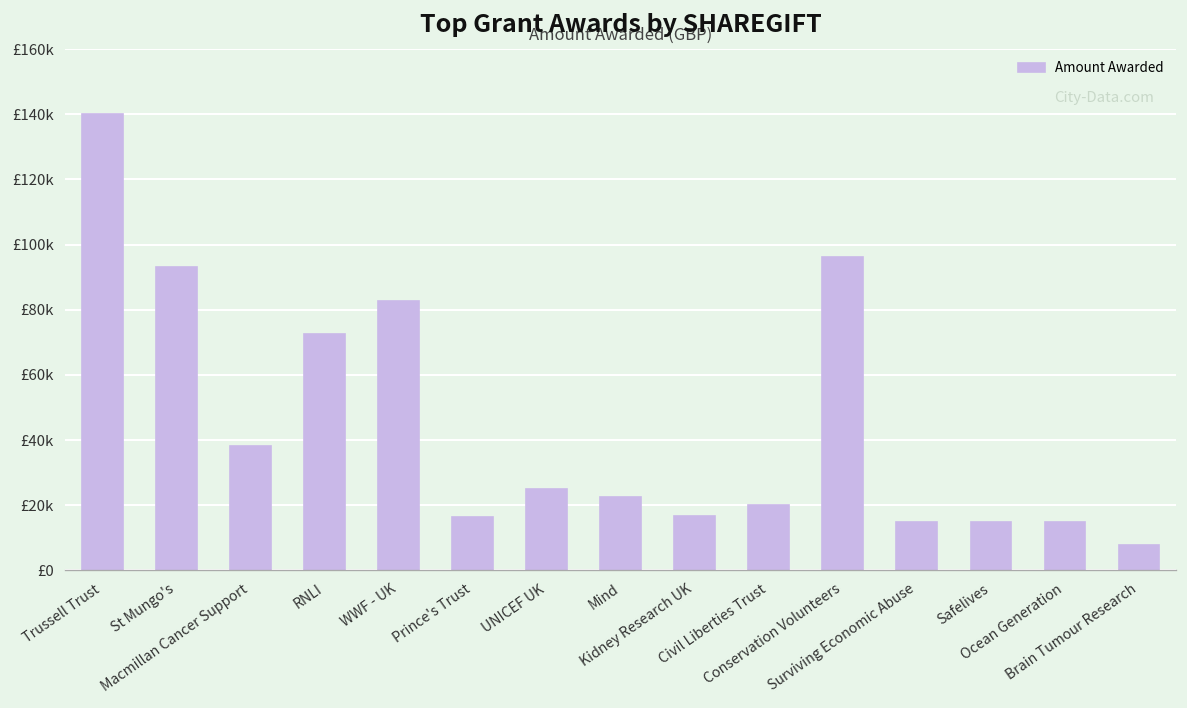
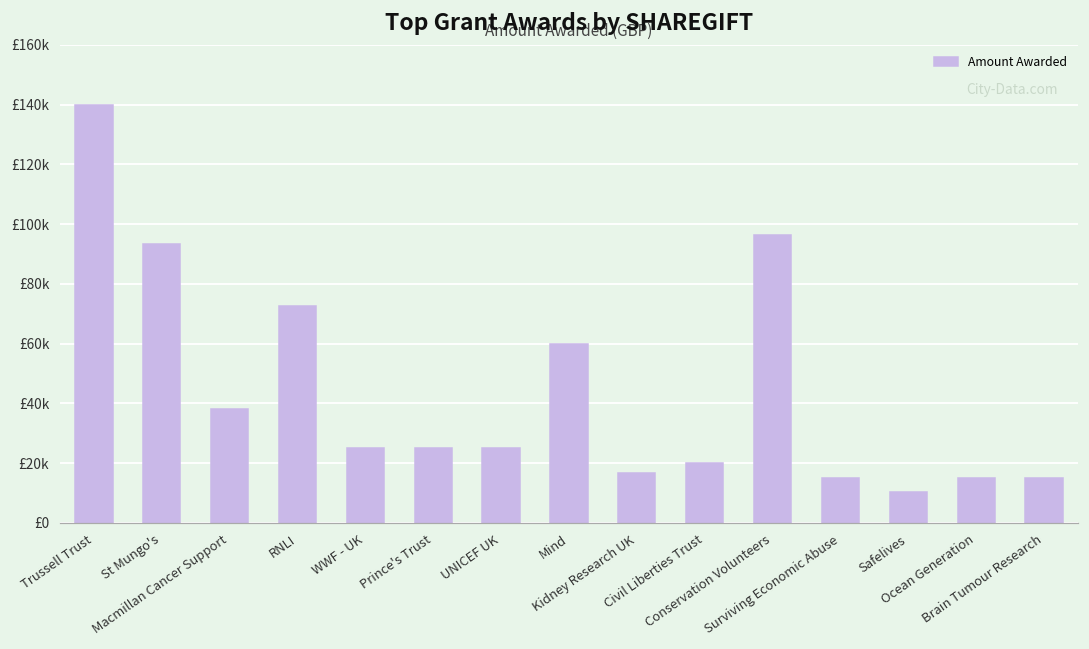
WWF - UK: £83000 -> £25000
Prince's Trust: £17000 -> £25000
Mind: £23000 -> £60000
Safelives: £15000 -> £10000
Brain Tumour Research: £8000 -> £15000
